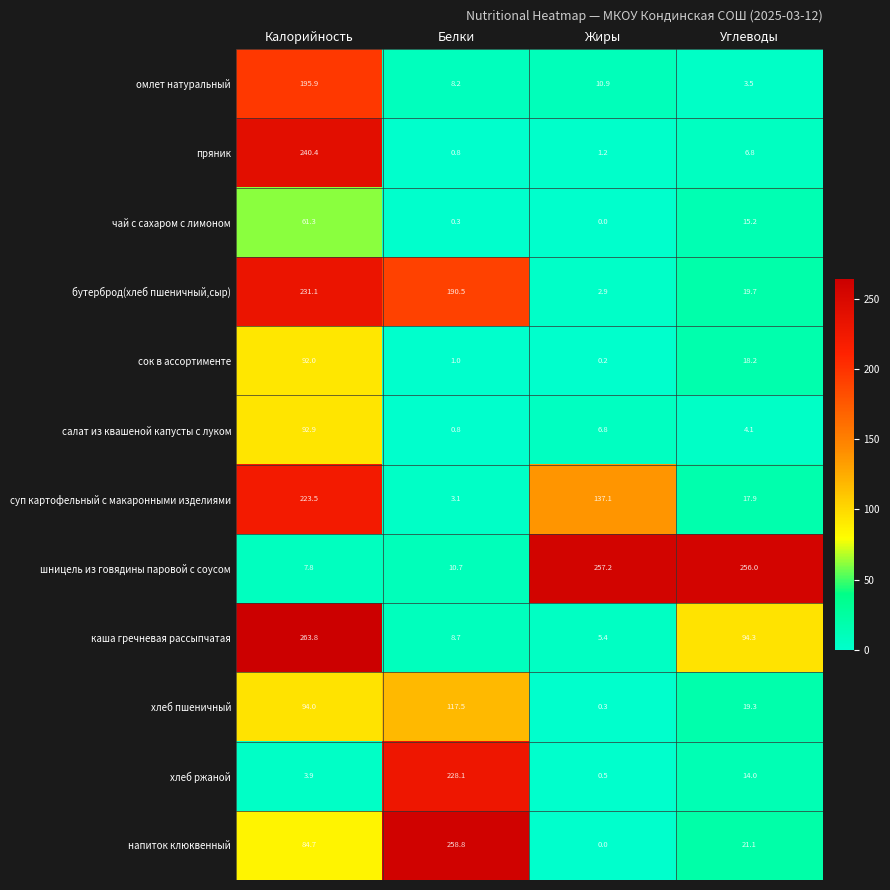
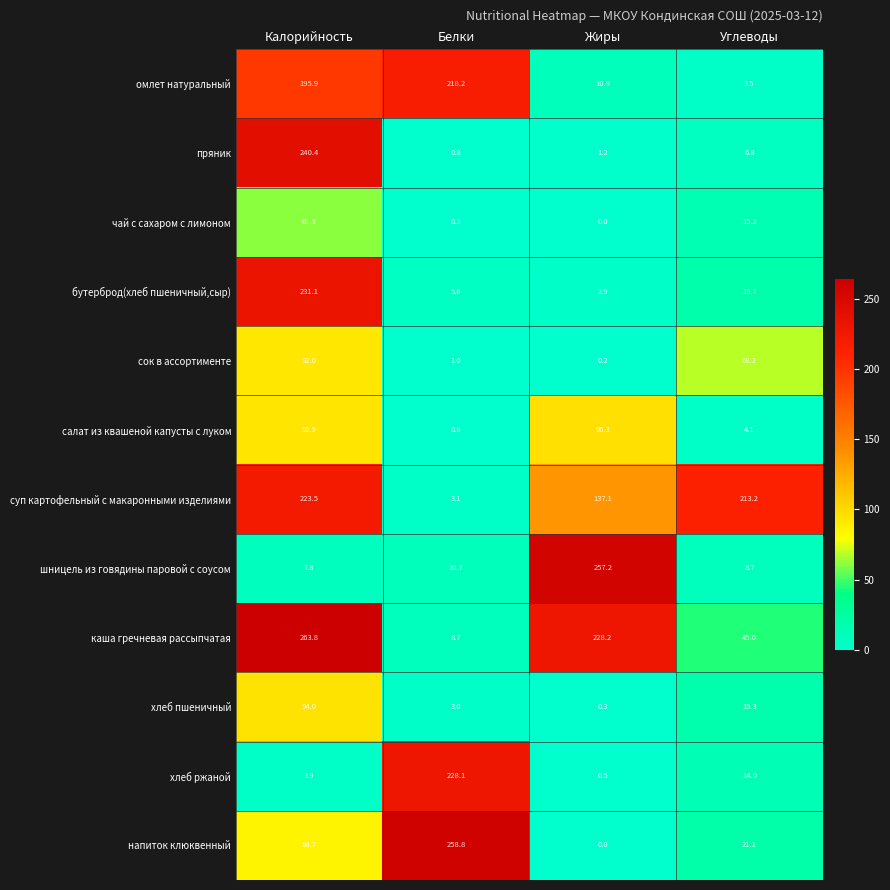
омлет натуральный, Белки: 8.2 -> 218.2
бутерброд(хлеб пшеничный,сыр), Белки: 190.5 -> 5.6
сок в ассортименте, Углеводы: 18.2 -> 68.2
салат из квашеной капусты с луком, Жиры: 6.8 -> 96.3
суп картофельный с макаронными изделиями, Углеводы: 17.9 -> 213.2
шницель из говядины паровой с соусом, Углеводы: 256.0 -> 8.7
каша гречневая рассыпчатая, Жиры: 5.4 -> 228.2
каша гречневая рассыпчатая, Углеводы: 94.3 -> 45.0
хлеб пшеничный, Белки: 117.5 -> 3.0
